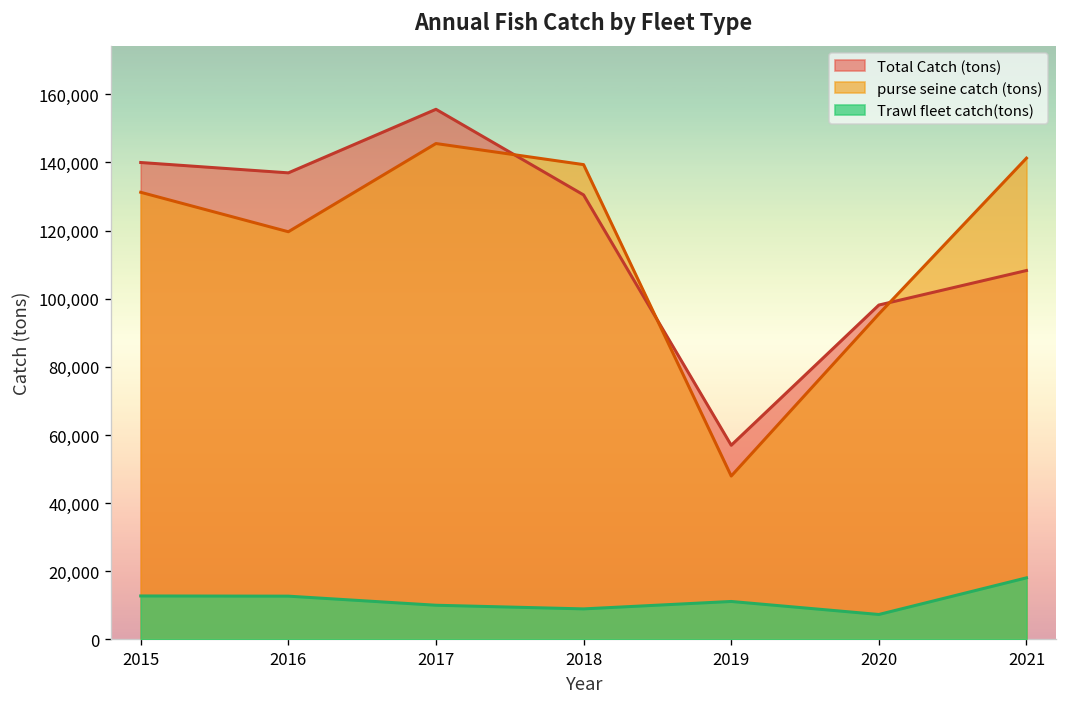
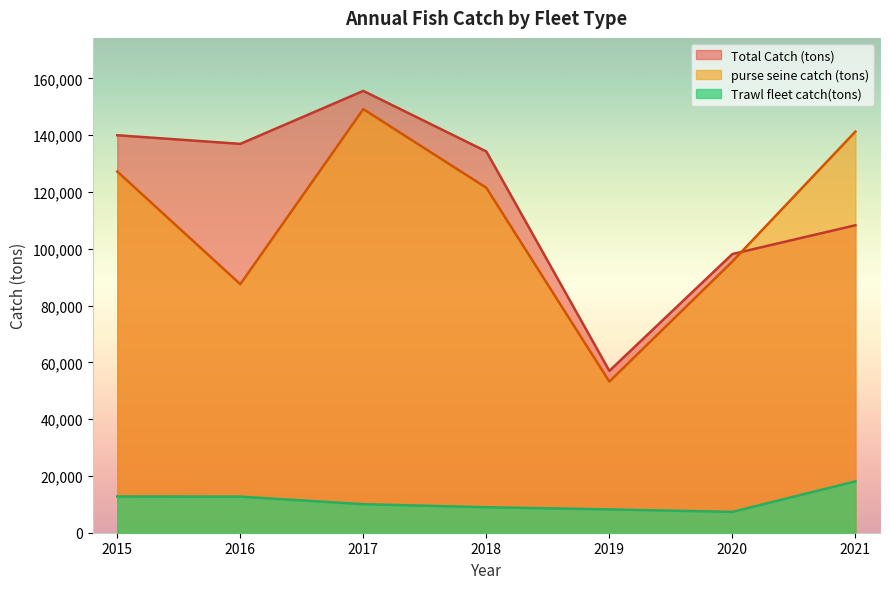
purse seine catch (tons), 2015: 131,000 -> 127,000
purse seine catch (tons), 2016: 120,000 -> 88,000
purse seine catch (tons), 2017: 146,000 -> 149,000
Total Catch (tons), 2018: 130,000 -> 134,000
purse seine catch (tons), 2018: 139,000 -> 121,000
purse seine catch (tons), 2019: 48,000 -> 53,000
Trawl fleet catch(tons), 2019: 11,000 -> 8,000
